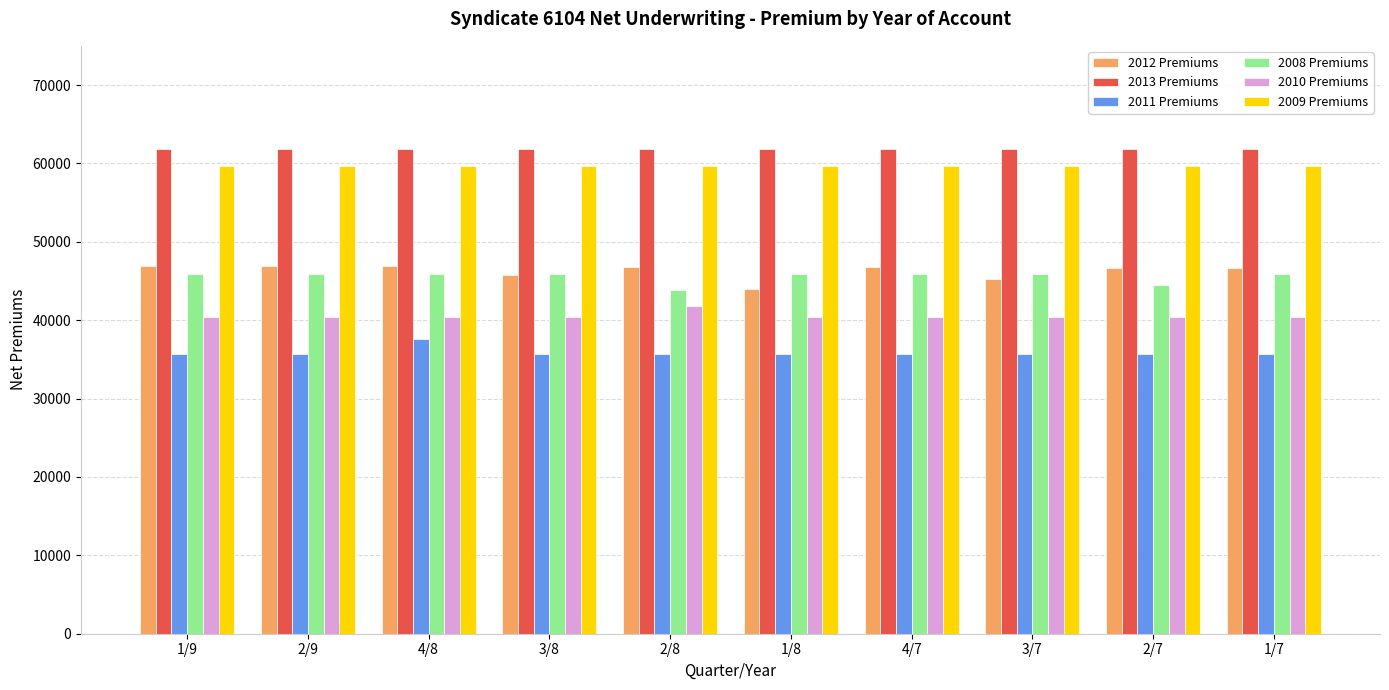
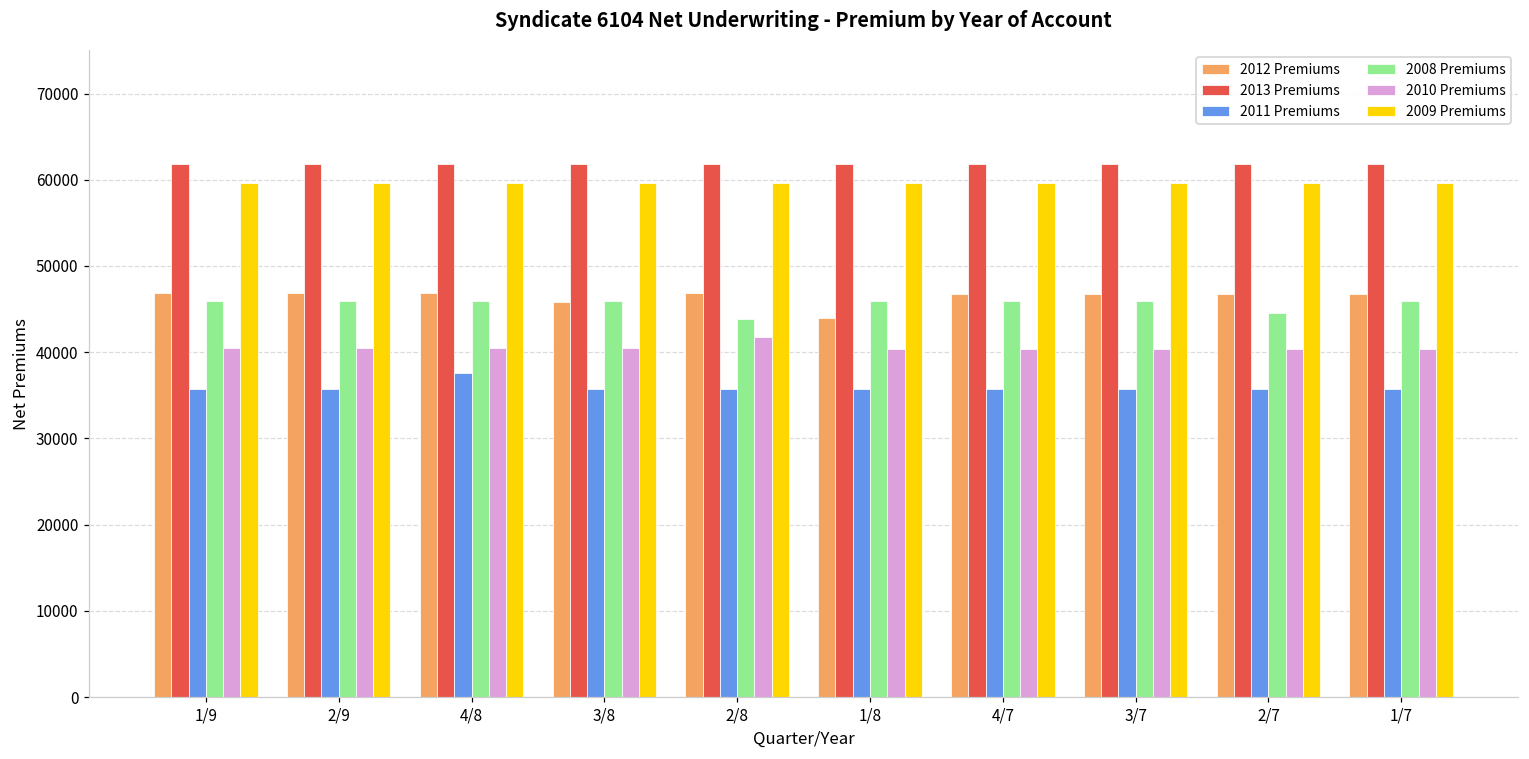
2012 Premiums, 3/7: 45000 -> 47000
